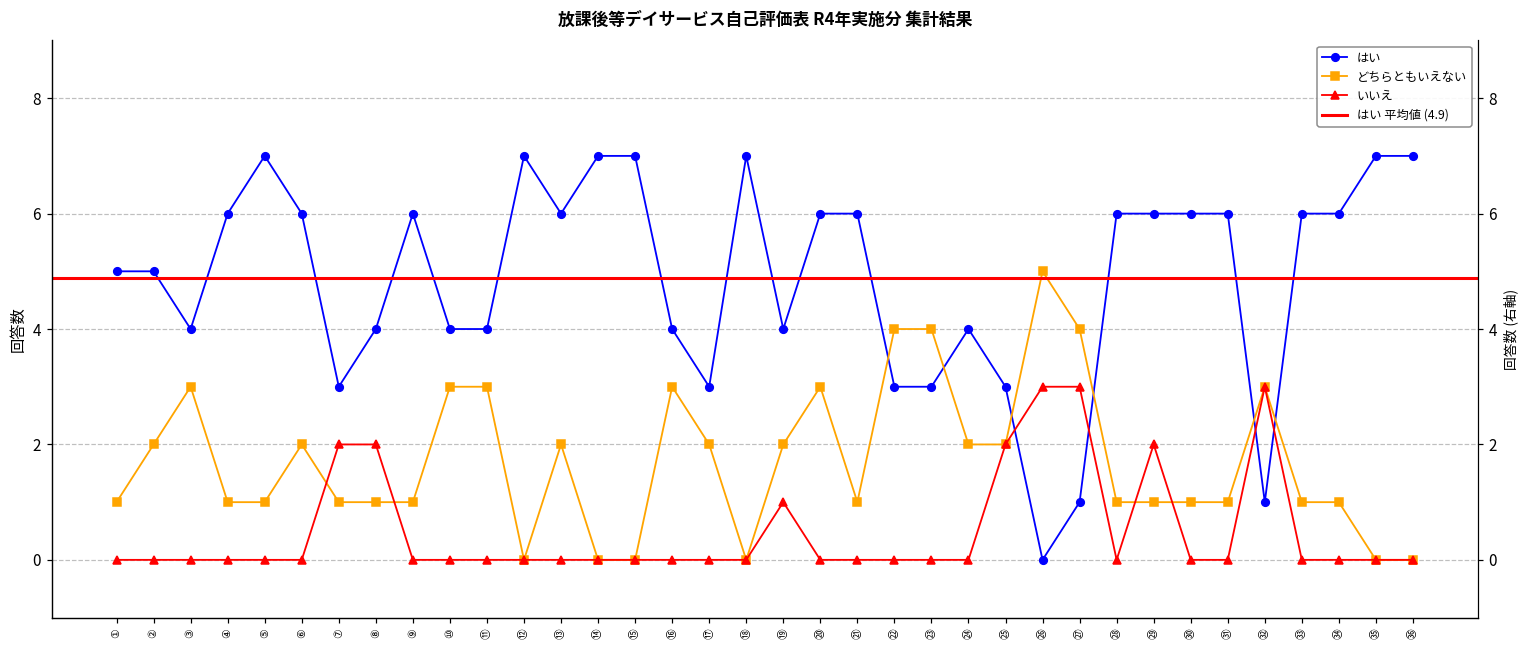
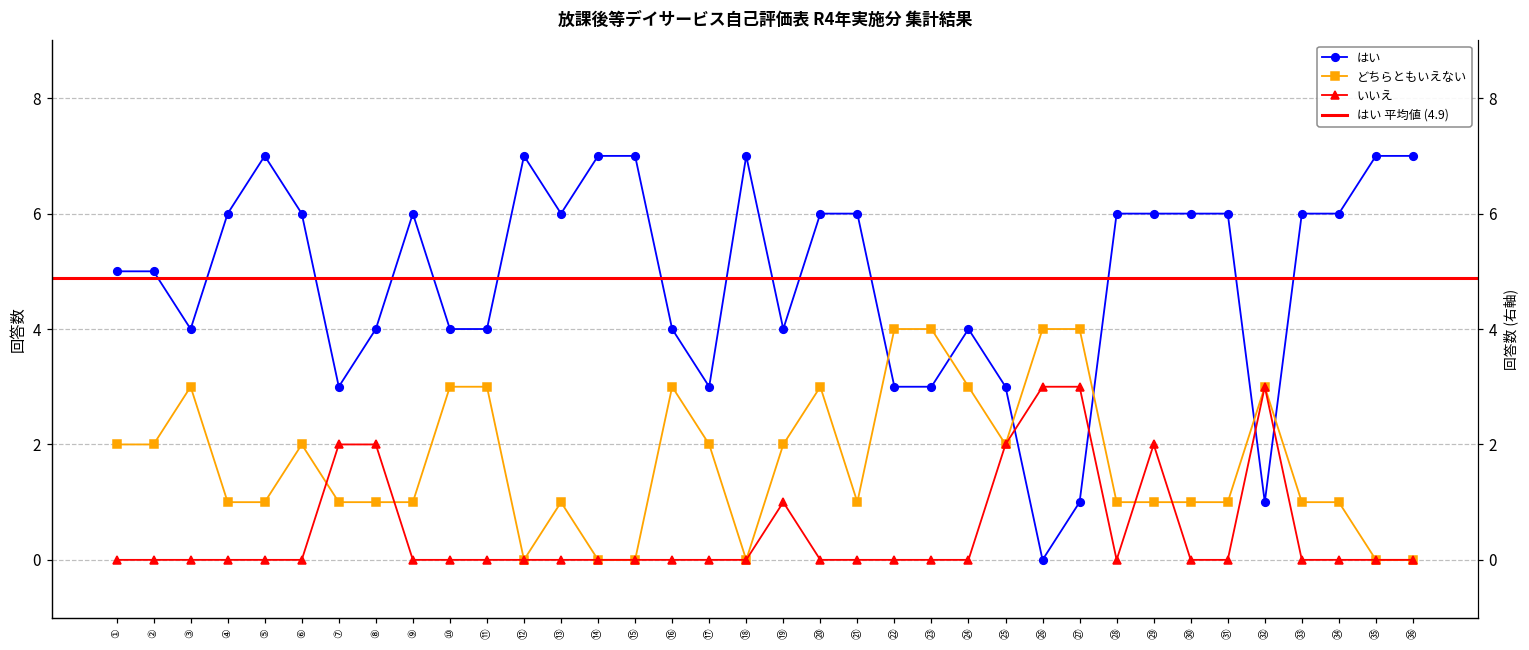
どちらともいえない, ①: 1 -> 2
どちらともいえない, ⑬: 2 -> 1
どちらともいえない, ㉔: 2 -> 3
どちらともいえない, ㉖: 5 -> 4
